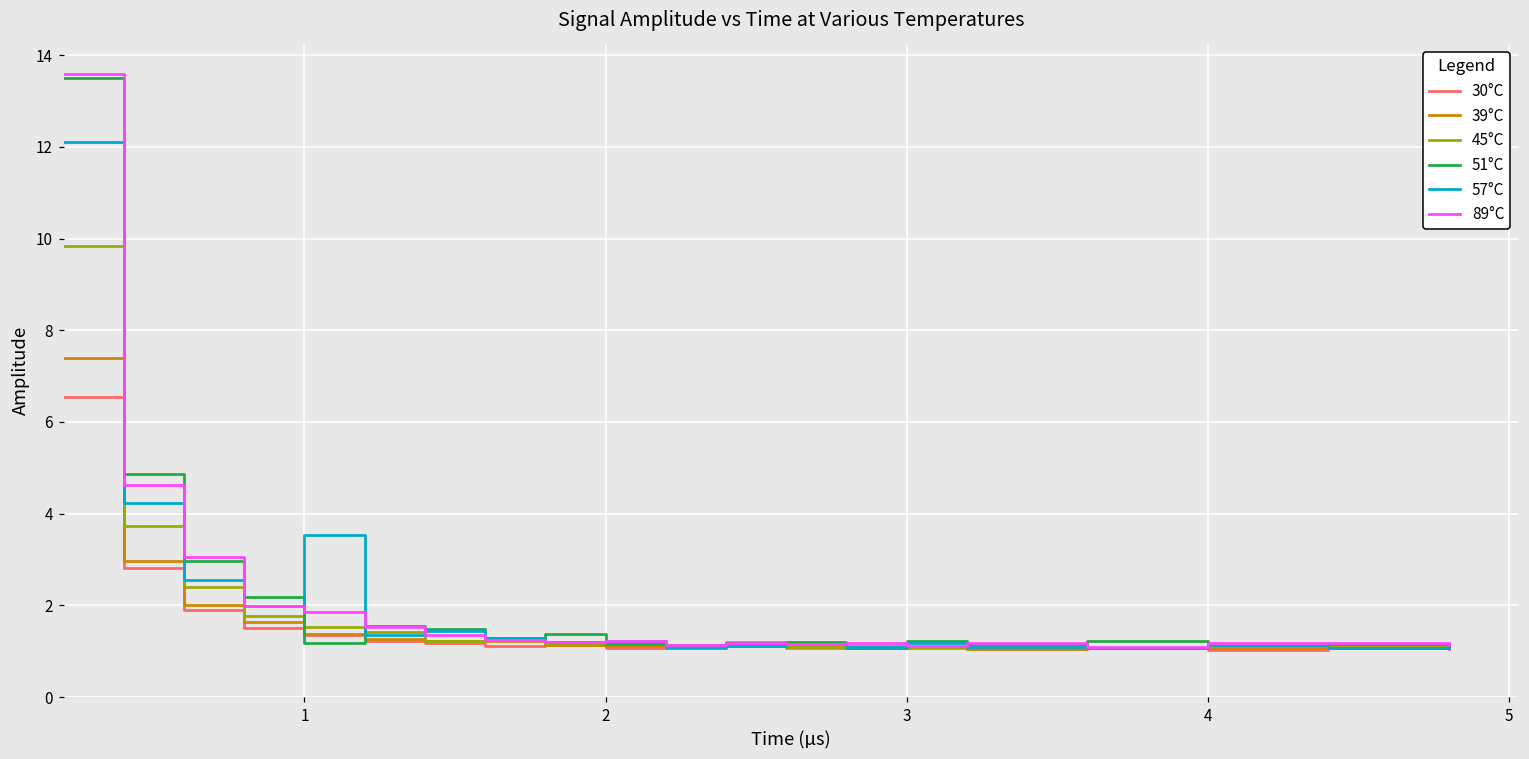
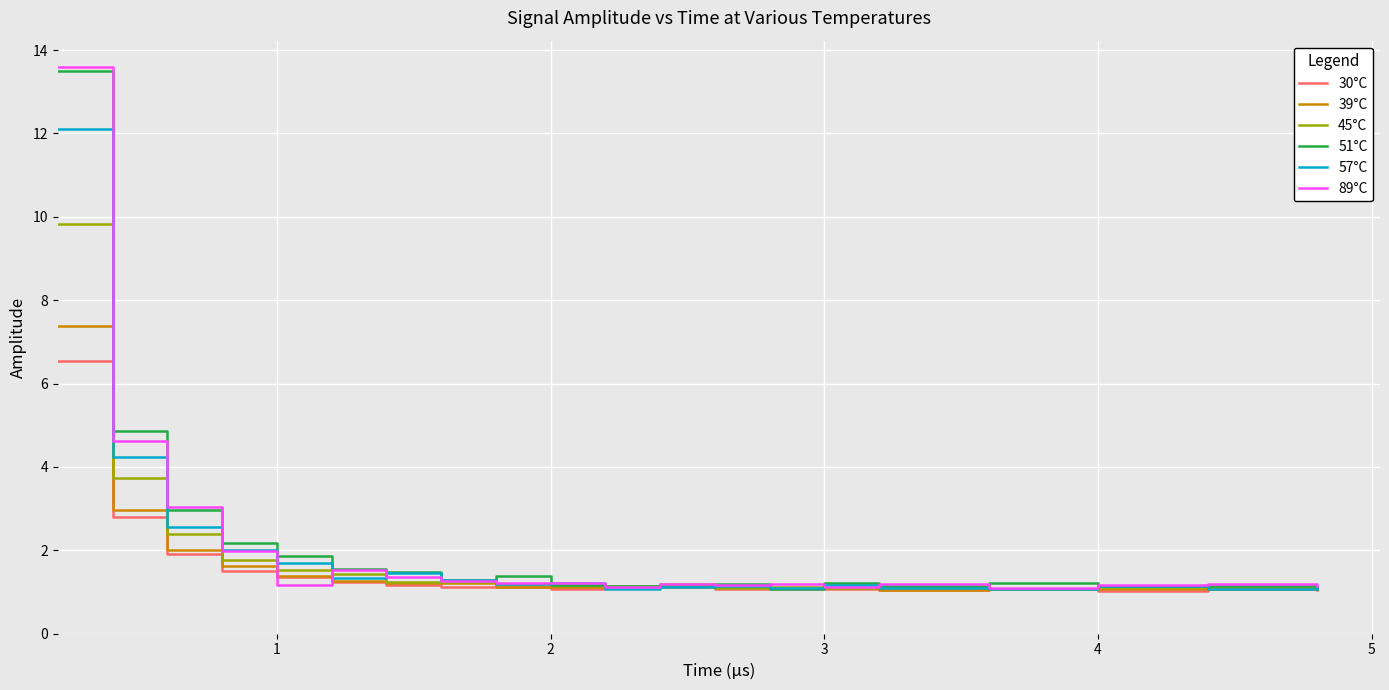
51°C, 1: 1.2 -> 1.9
57°C, 1: 3.5 -> 1.7
89°C, 1: 1.9 -> 1.2
